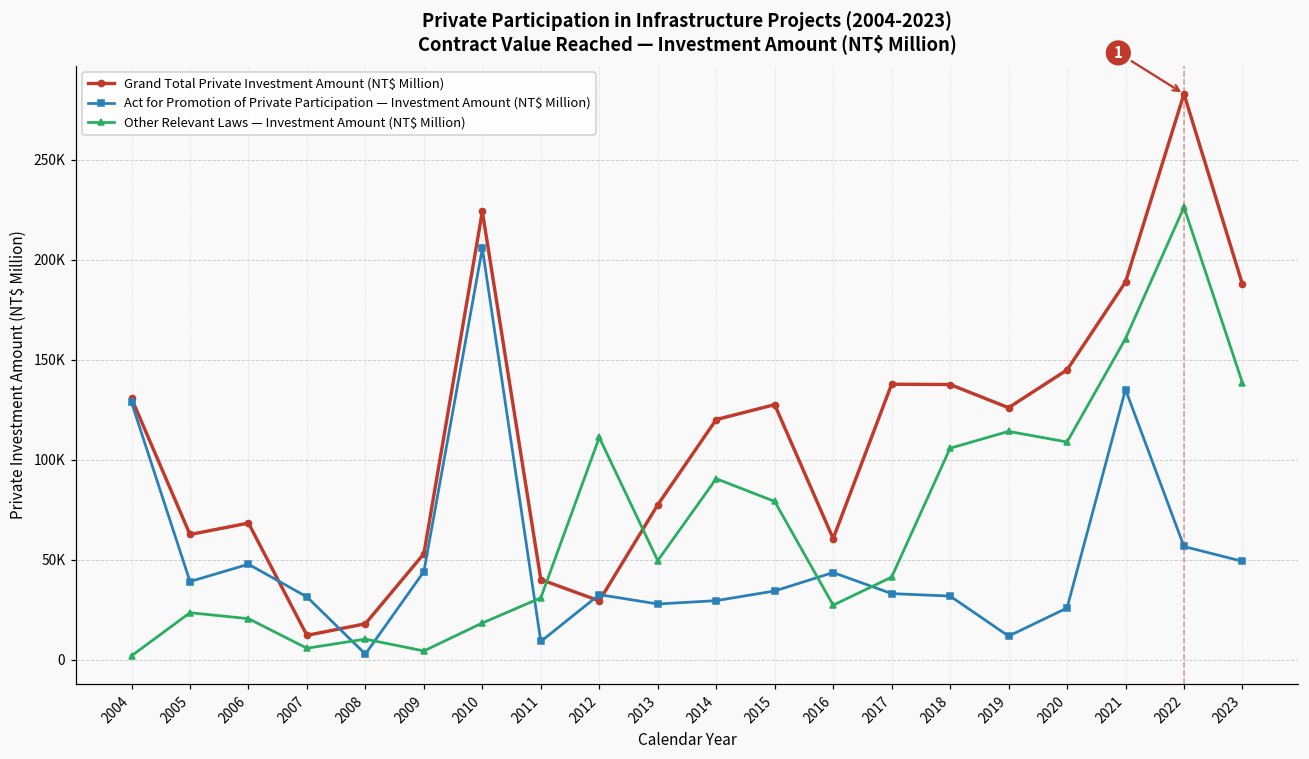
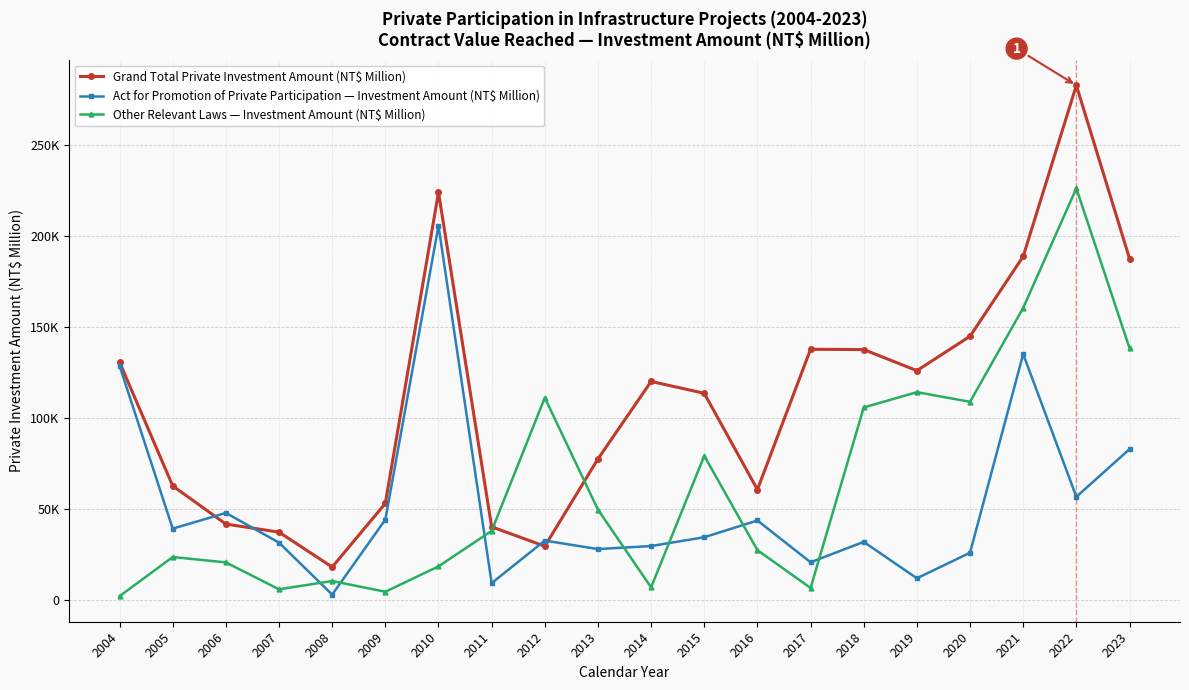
Grand Total Private Investment Amount (NT$ Million), 2006: 68000 -> 42000
Grand Total Private Investment Amount (NT$ Million), 2007: 12000 -> 37000
Other Relevant Laws — Investment Amount (NT$ Million), 2011: 31000 -> 38000
Other Relevant Laws — Investment Amount (NT$ Million), 2014: 91000 -> 7000
Grand Total Private Investment Amount (NT$ Million), 2015: 128000 -> 114000
Act for Promotion of Private Participation — Investment Amount (NT$ Million), 2017: 33000 -> 21000
Other Relevant Laws — Investment Amount (NT$ Million), 2017: 41000 -> 7000
Act for Promotion of Private Participation — Investment Amount (NT$ Million), 2023: 49000 -> 83000
